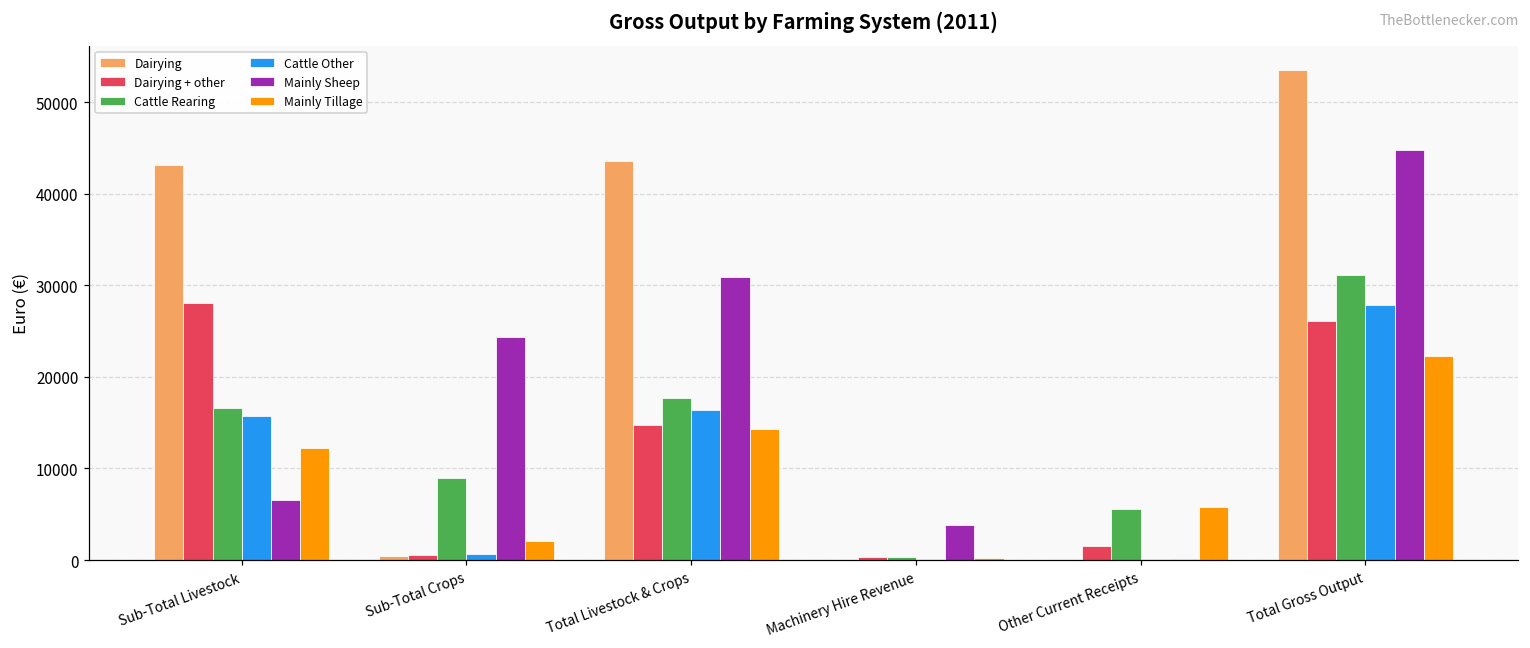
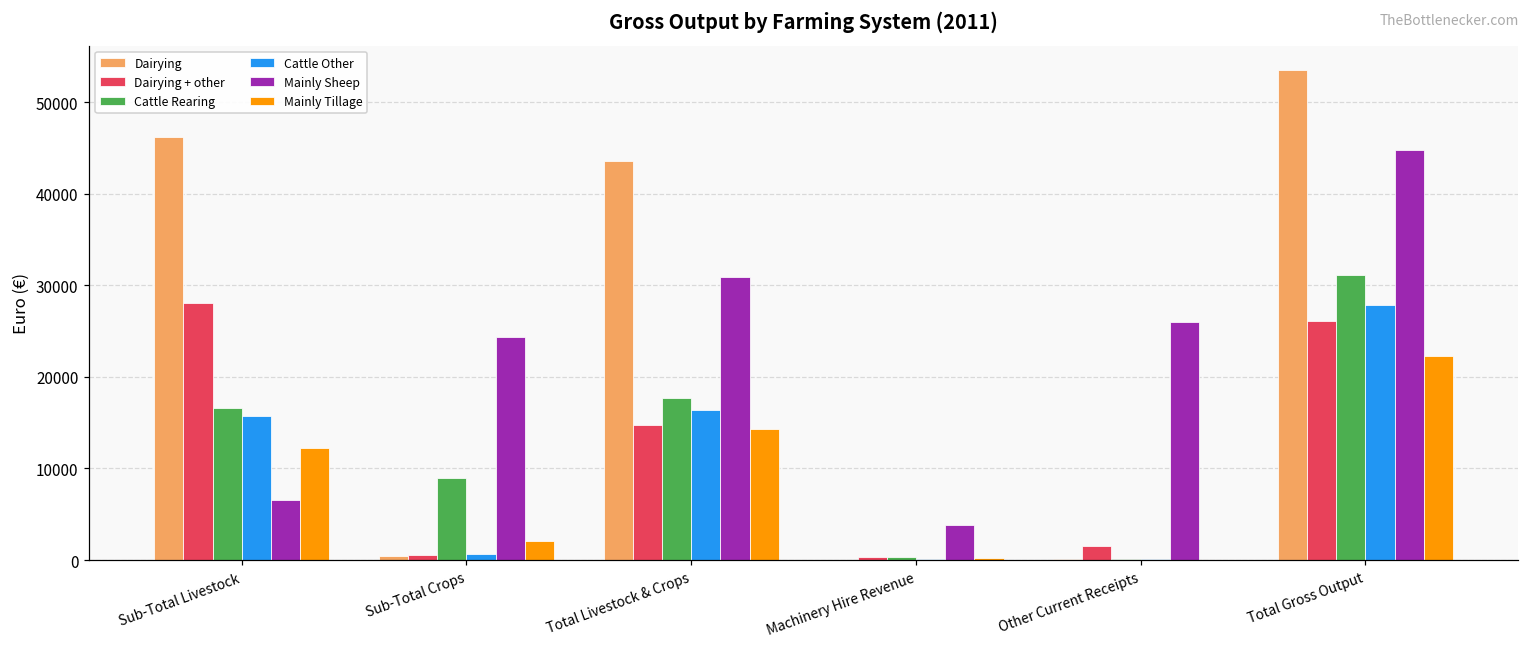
Dairying, Sub-Total Livestock: 43000 -> 46000
Cattle Rearing, Other Current Receipts: 6000 -> 0
Mainly Sheep, Other Current Receipts: 0 -> 26000
Mainly Tillage, Other Current Receipts: 6000 -> 0
